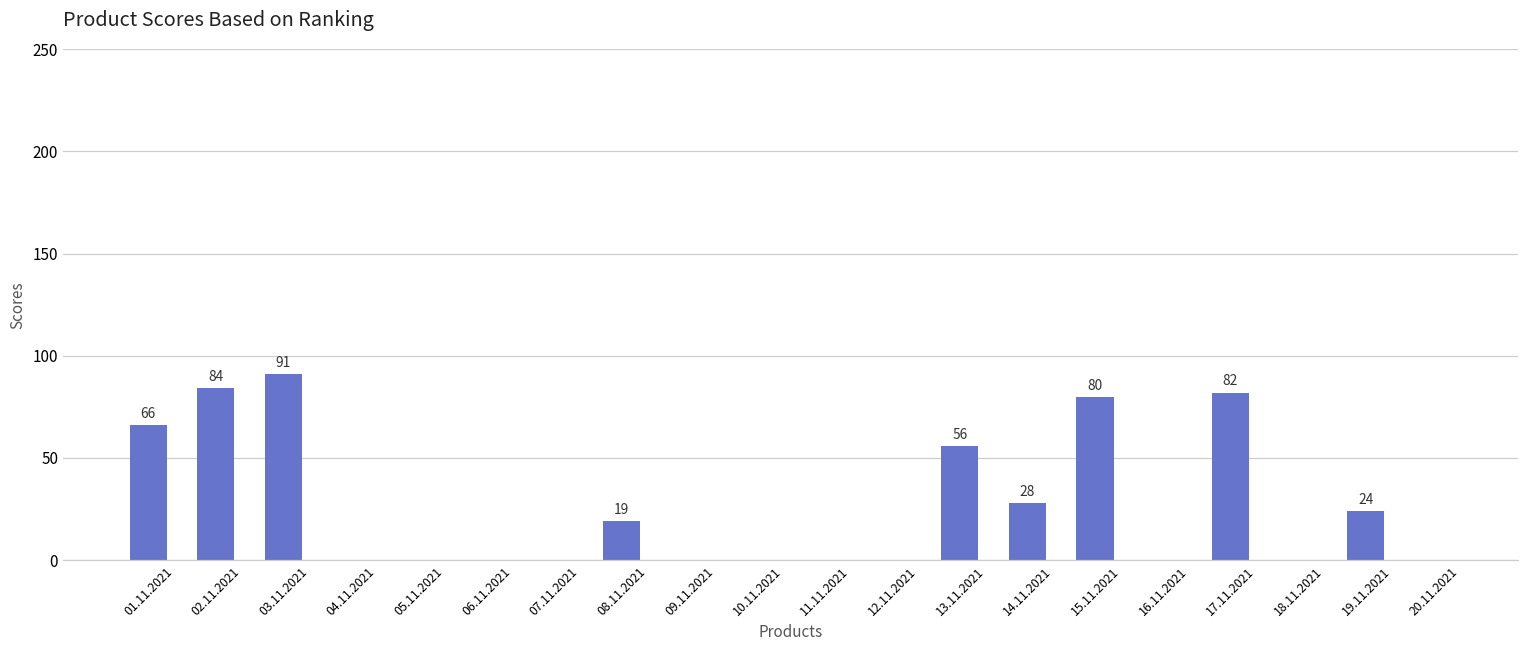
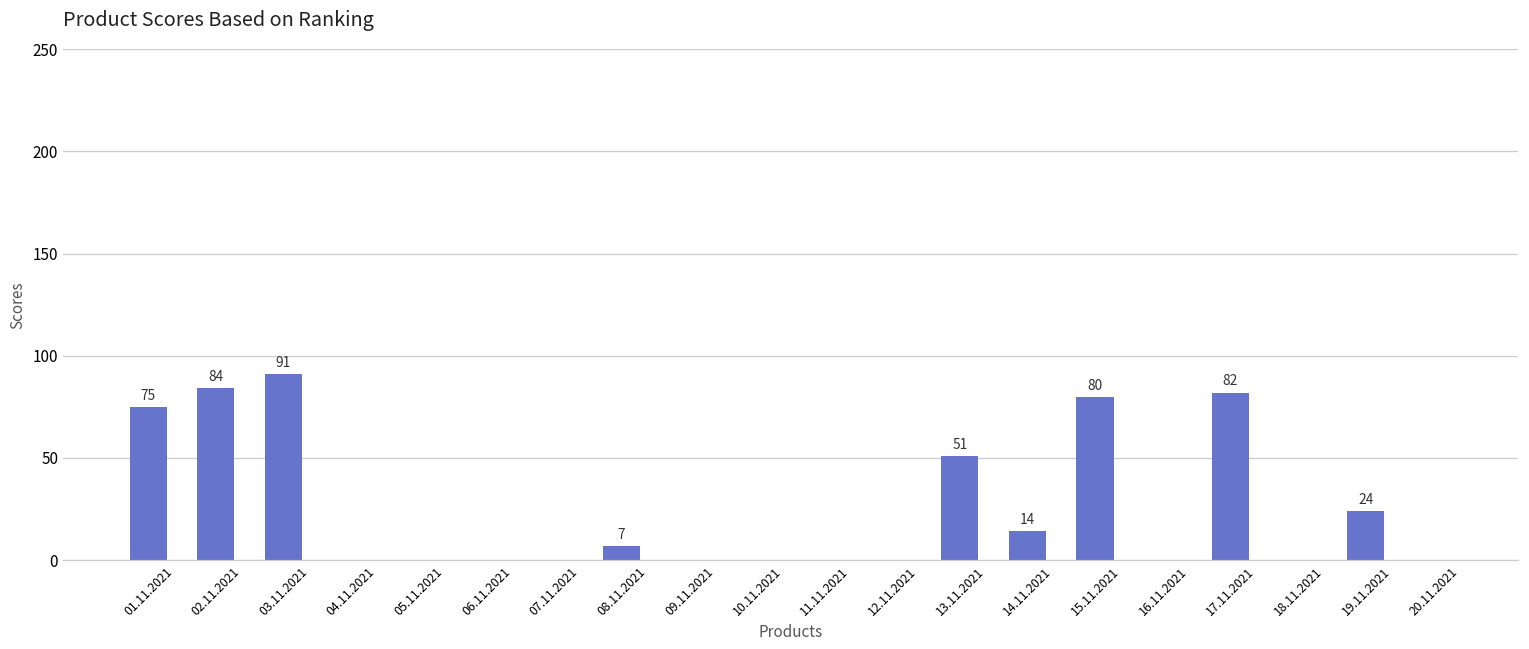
01.11.2021: 66 -> 75
08.11.2021: 19 -> 7
13.11.2021: 56 -> 51
14.11.2021: 28 -> 14
